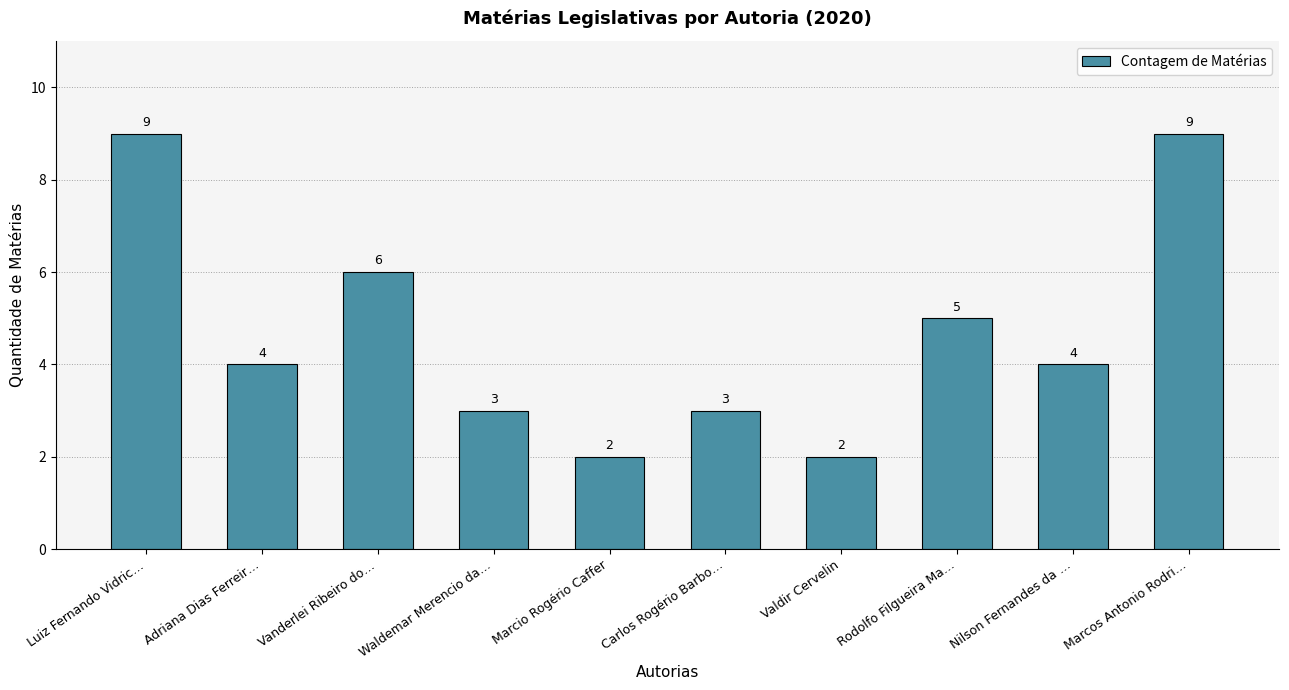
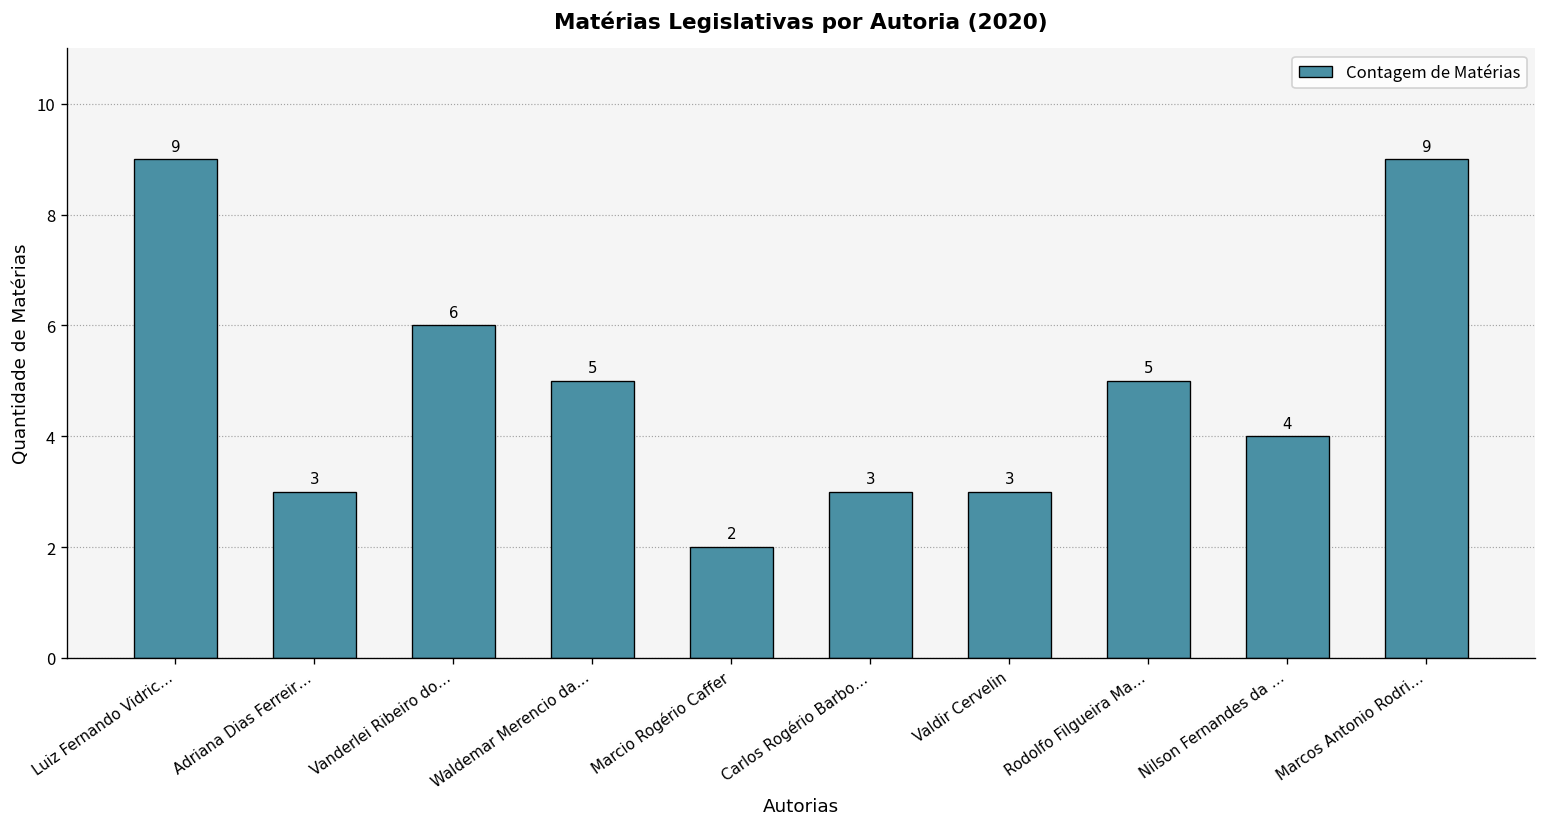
Adriana Dias Ferreir…: 4 -> 3
Waldemar Merencio da…: 3 -> 5
Valdir Cervelin: 2 -> 3
